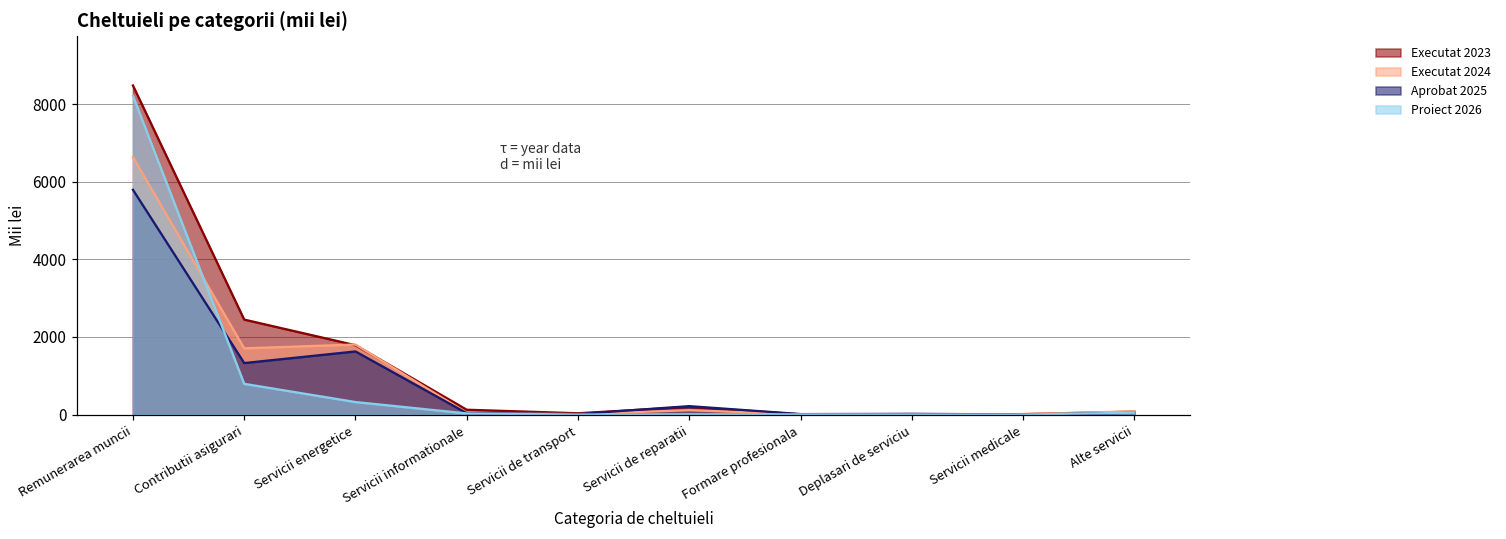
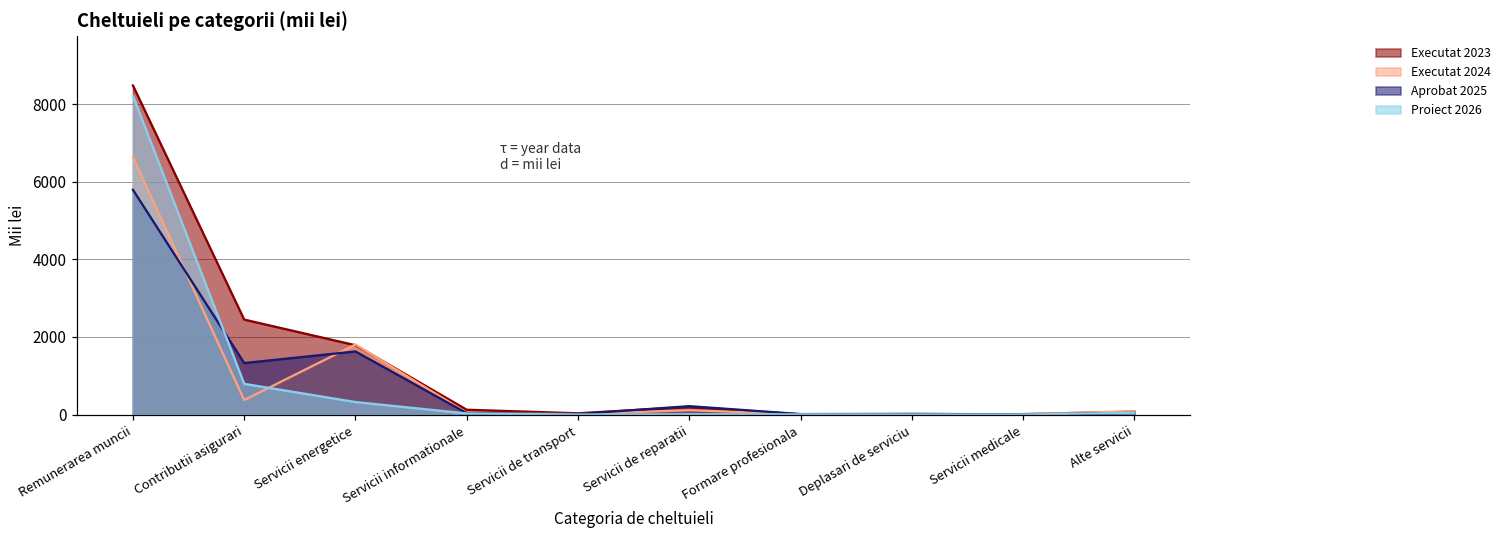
Executat 2024, Contributii asigurari: 1700 -> 400
